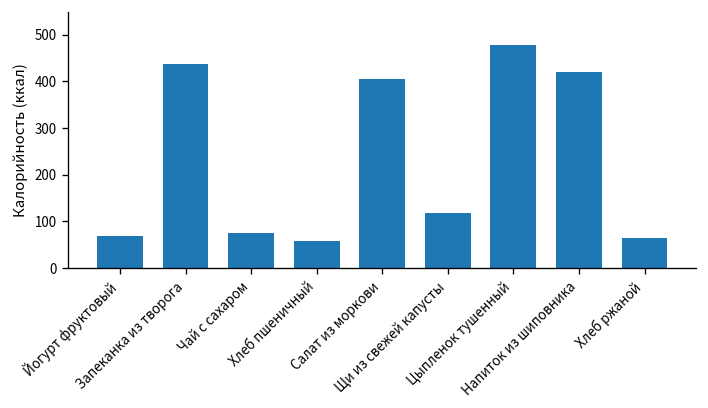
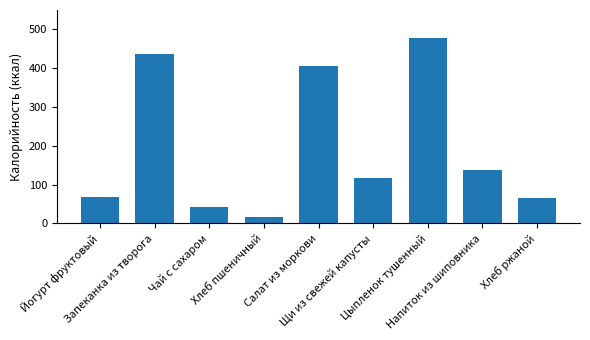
Чай с сахаром: 80 -> 40
Хлеб пшеничный: 60 -> 20
Напиток из шиповника: 420 -> 140
